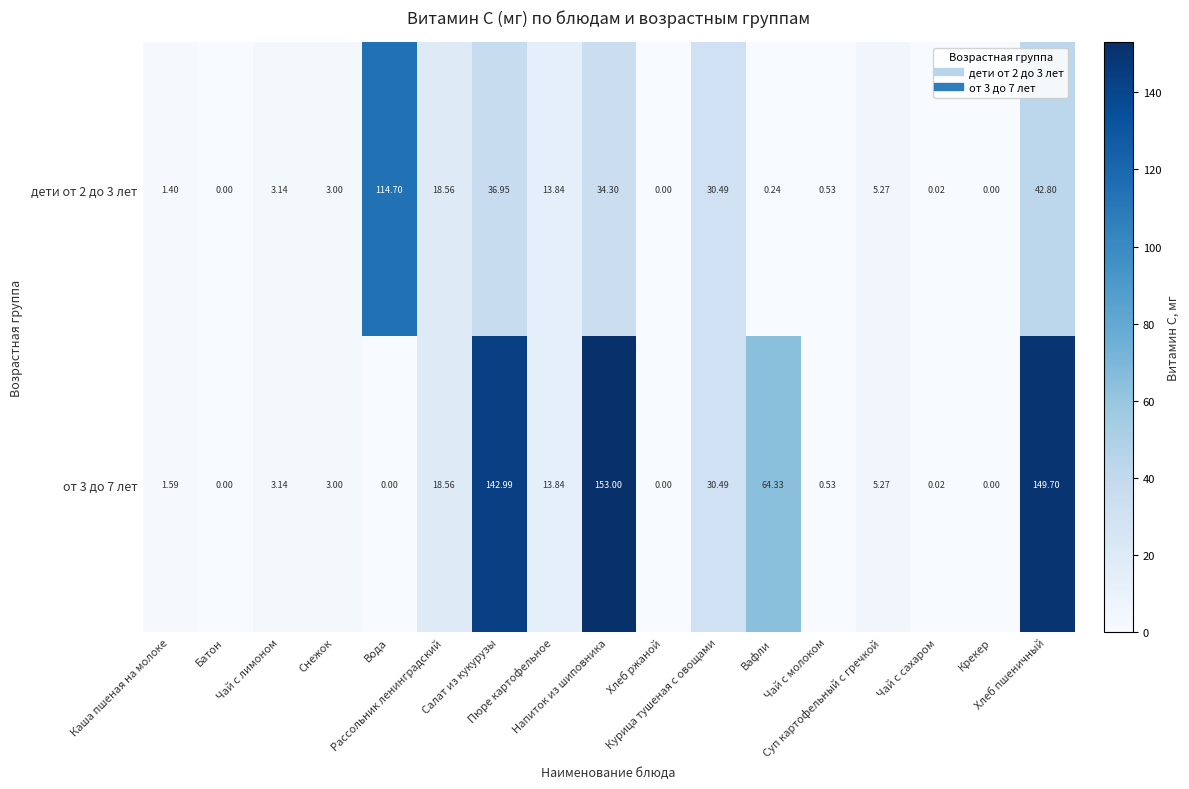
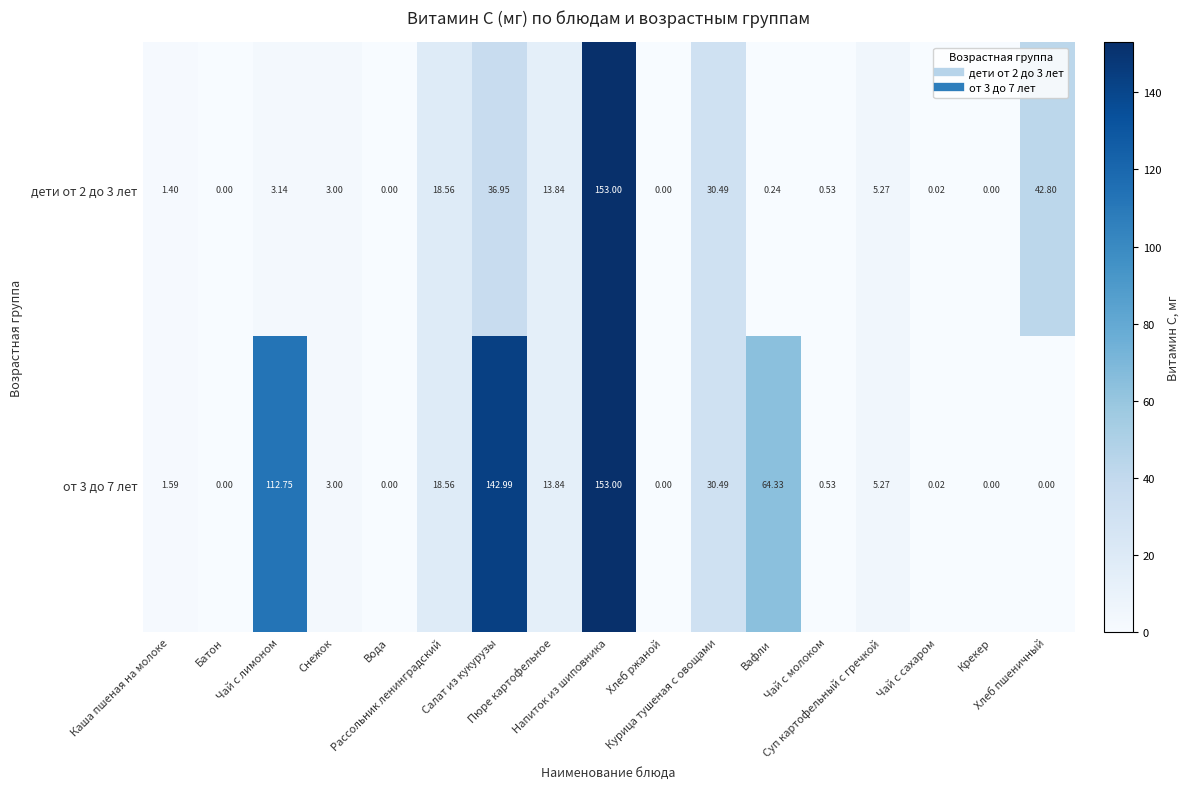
дети от 2 до 3 лет, Вода: 114.70 -> 0.00
дети от 2 до 3 лет, Напиток из шиповника: 34.30 -> 153.00
от 3 до 7 лет, Чай с лимоном: 3.14 -> 112.75
от 3 до 7 лет, Хлеб пшеничный: 149.70 -> 0.00
